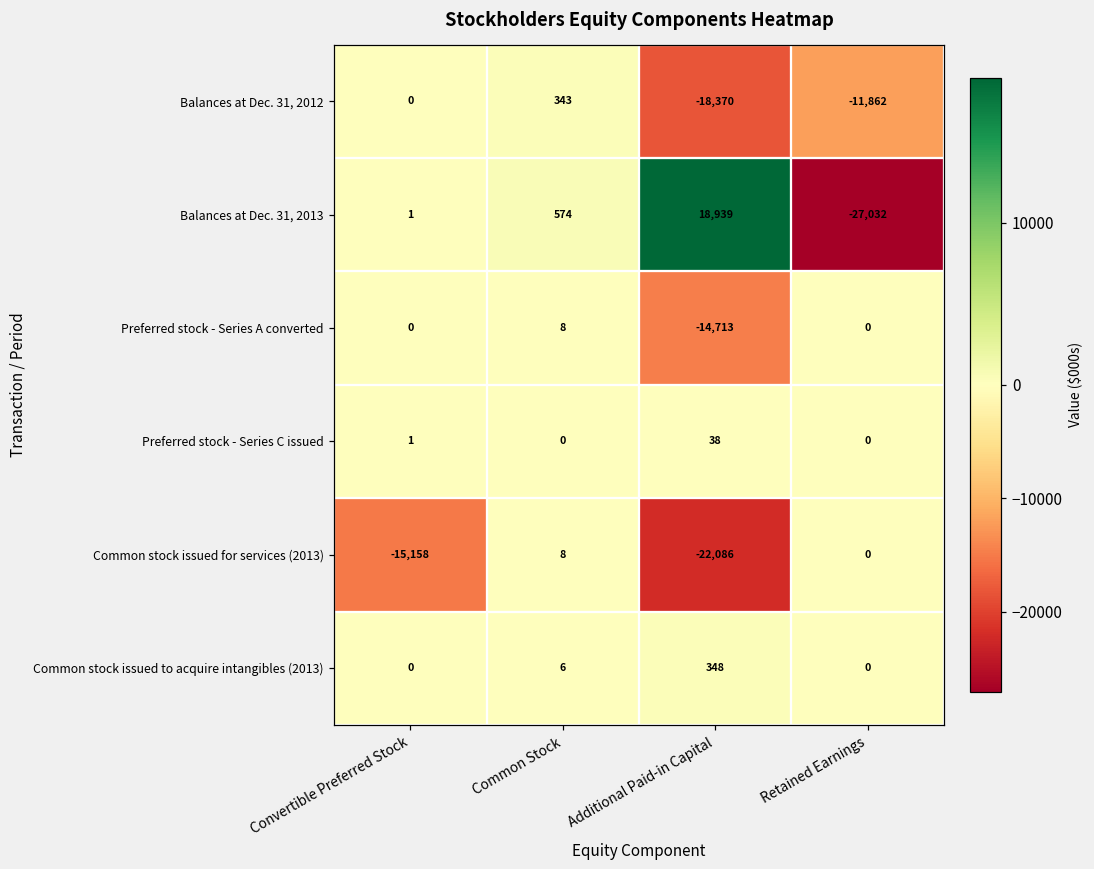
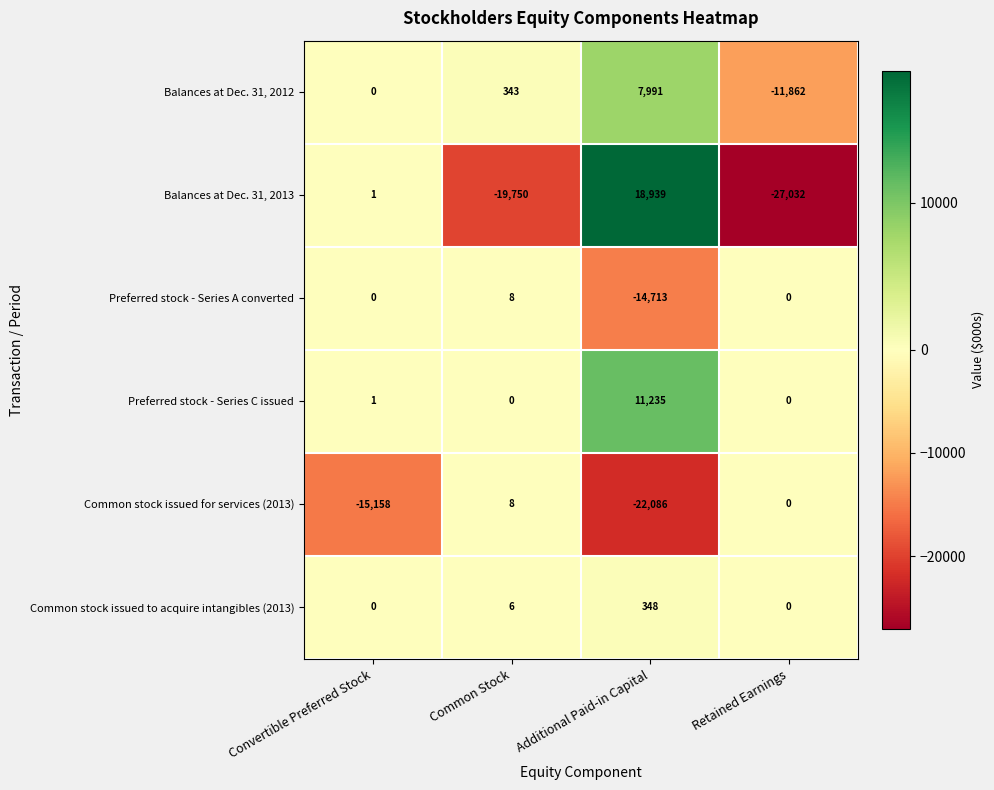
Balances at Dec. 31, 2012, Additional Paid-in Capital: -18,370 -> 7,991
Balances at Dec. 31, 2013, Common Stock: 574 -> -19,750
Preferred stock - Series C issued, Additional Paid-in Capital: 38 -> 11,235
